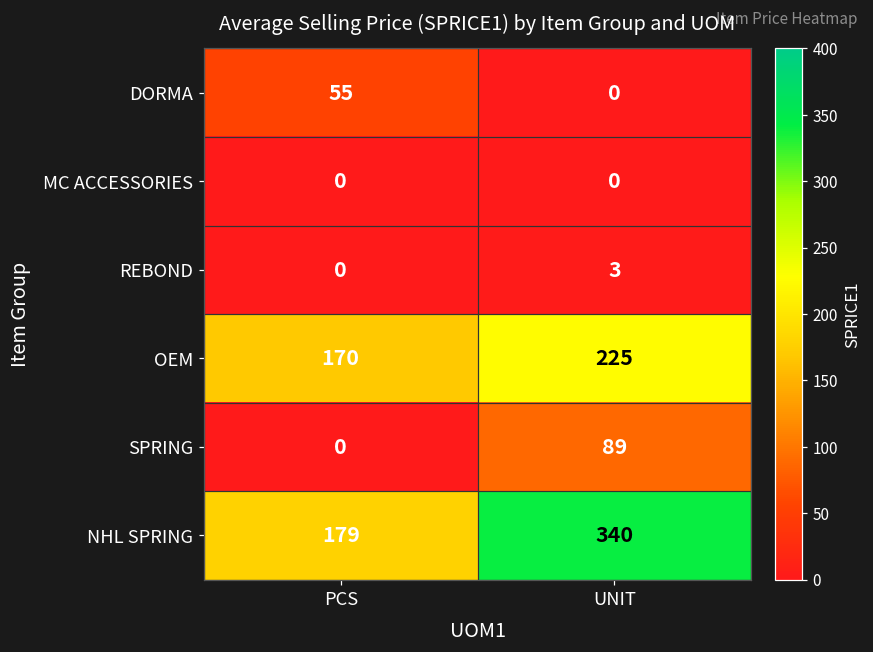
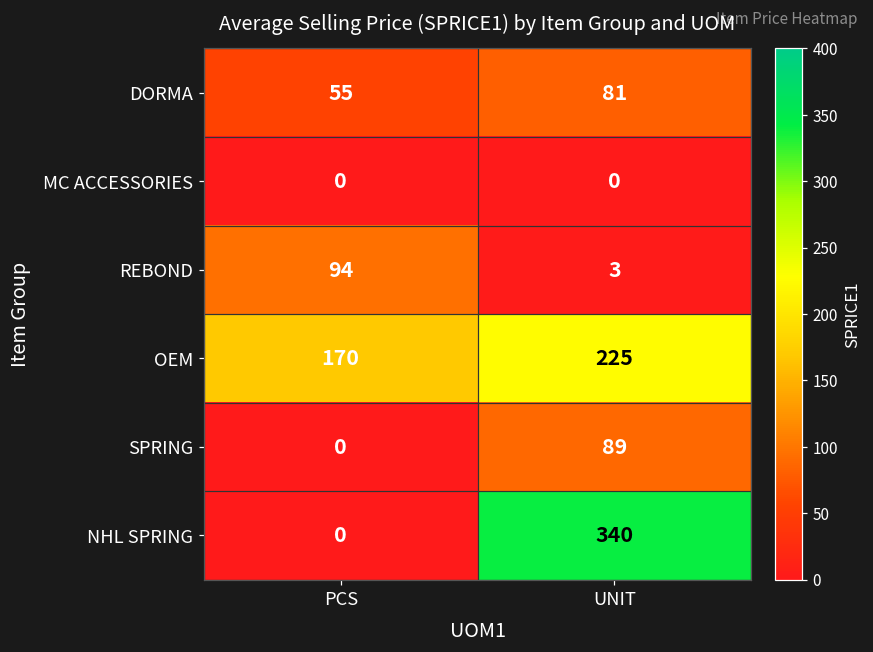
DORMA, UNIT: 0 -> 81
REBOND, PCS: 0 -> 94
NHL SPRING, PCS: 179 -> 0
